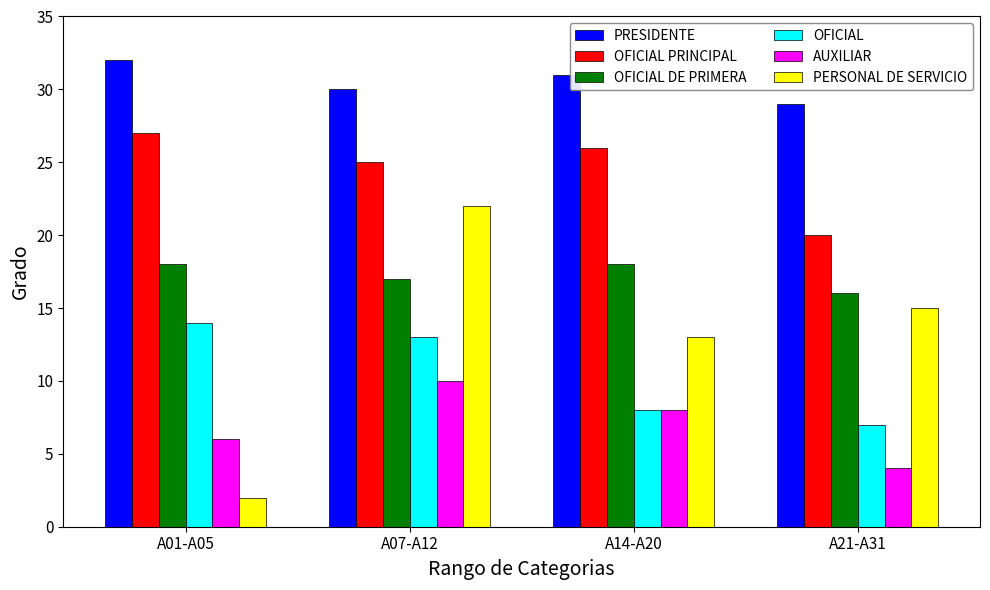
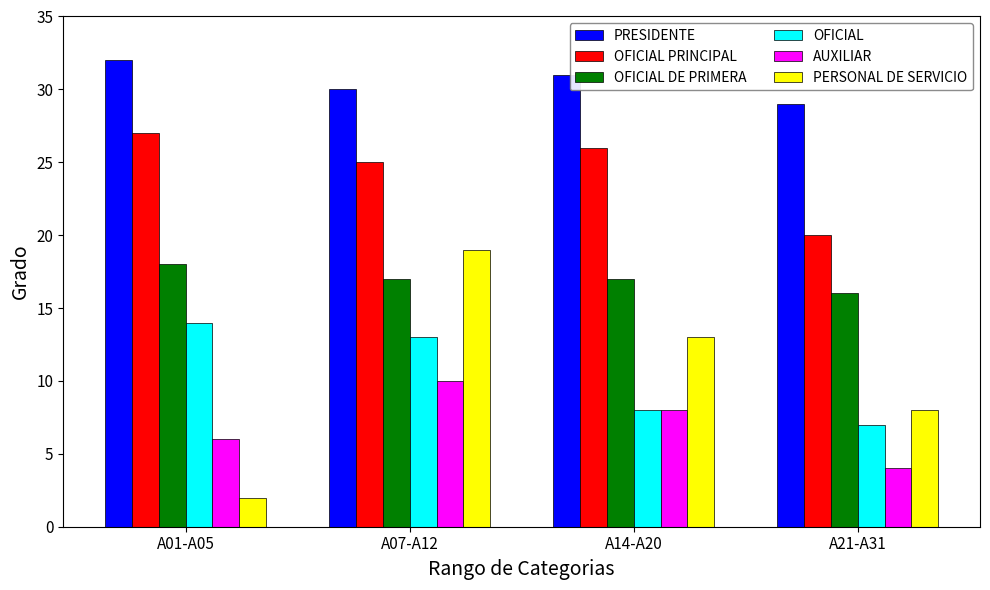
PERSONAL DE SERVICIO, A07-A12: 22 -> 19
OFICIAL DE PRIMERA, A14-A20: 18 -> 17
PERSONAL DE SERVICIO, A21-A31: 15 -> 8
